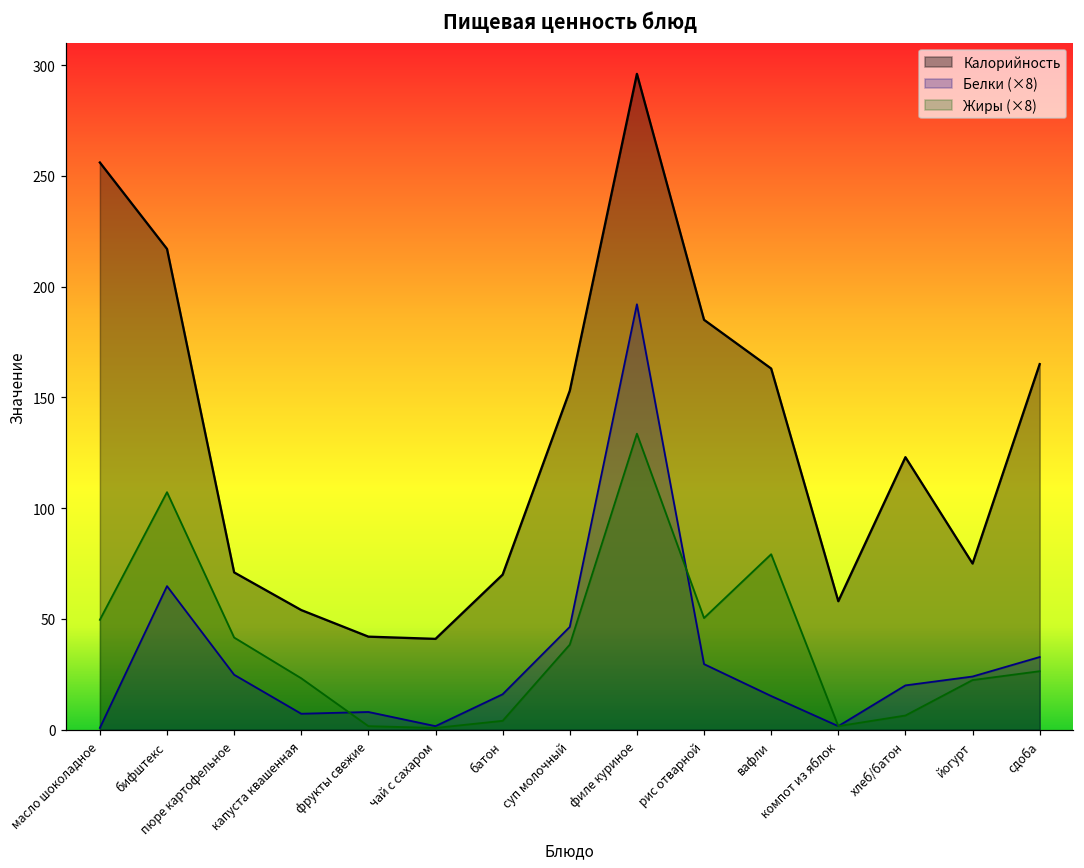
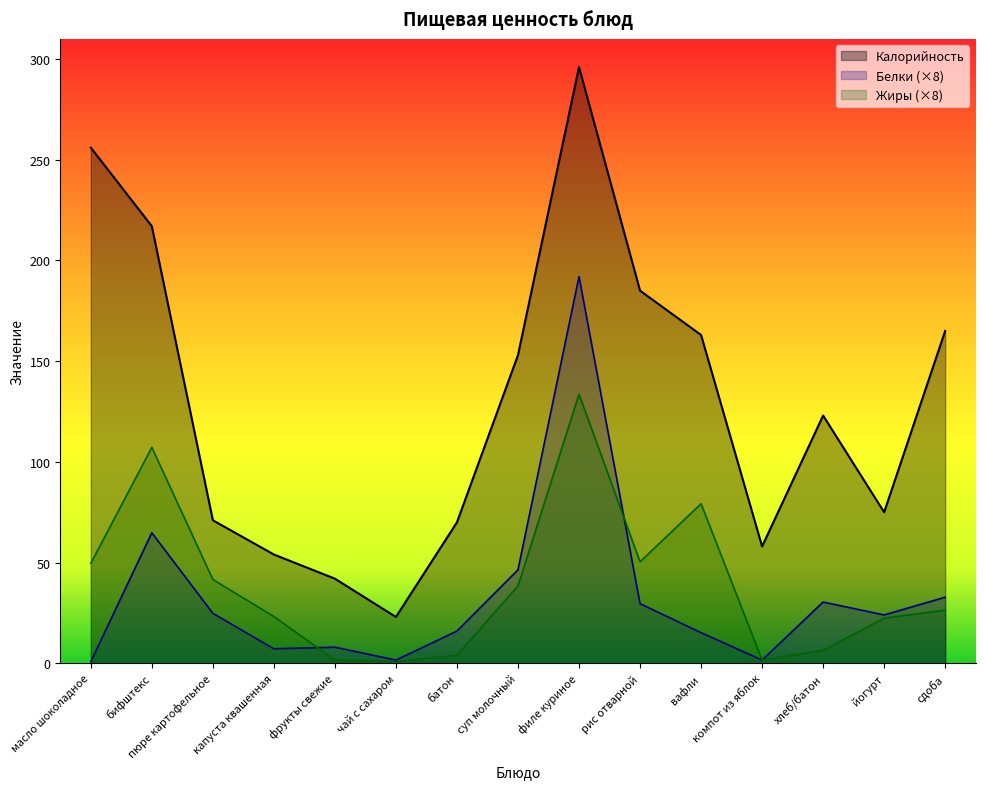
Калорийность, чай с сахаром: 41 -> 23
Белки (×8), хлеб/батон: 20 -> 30
